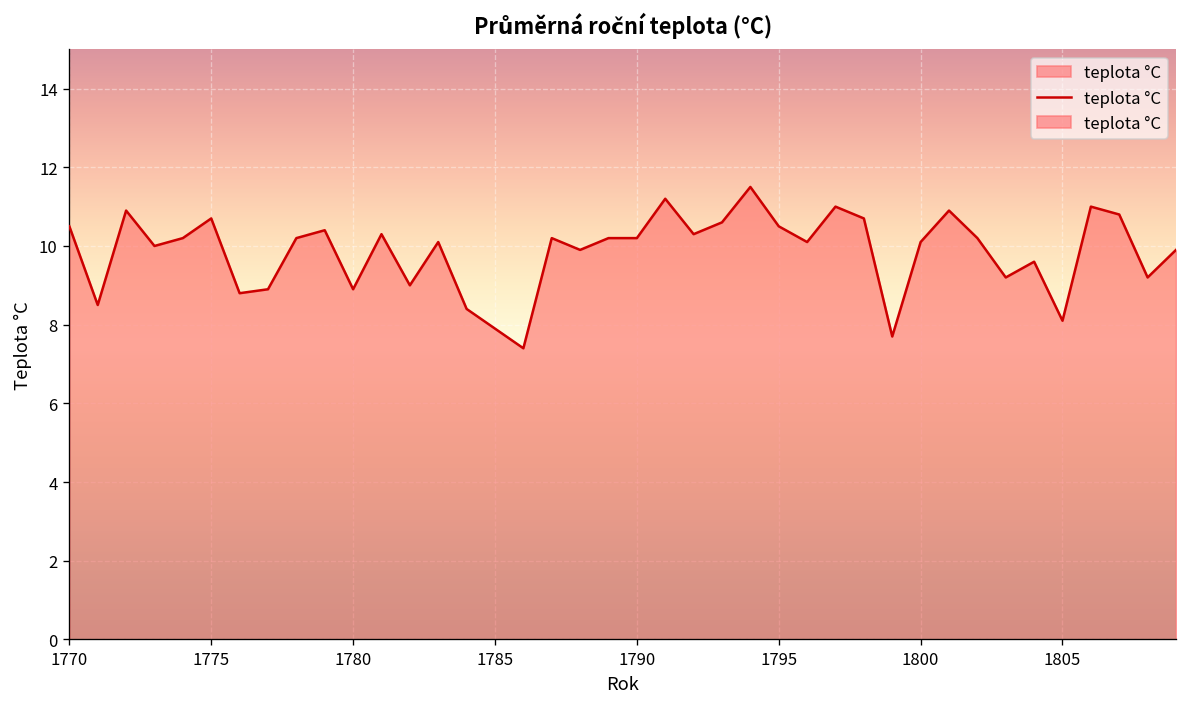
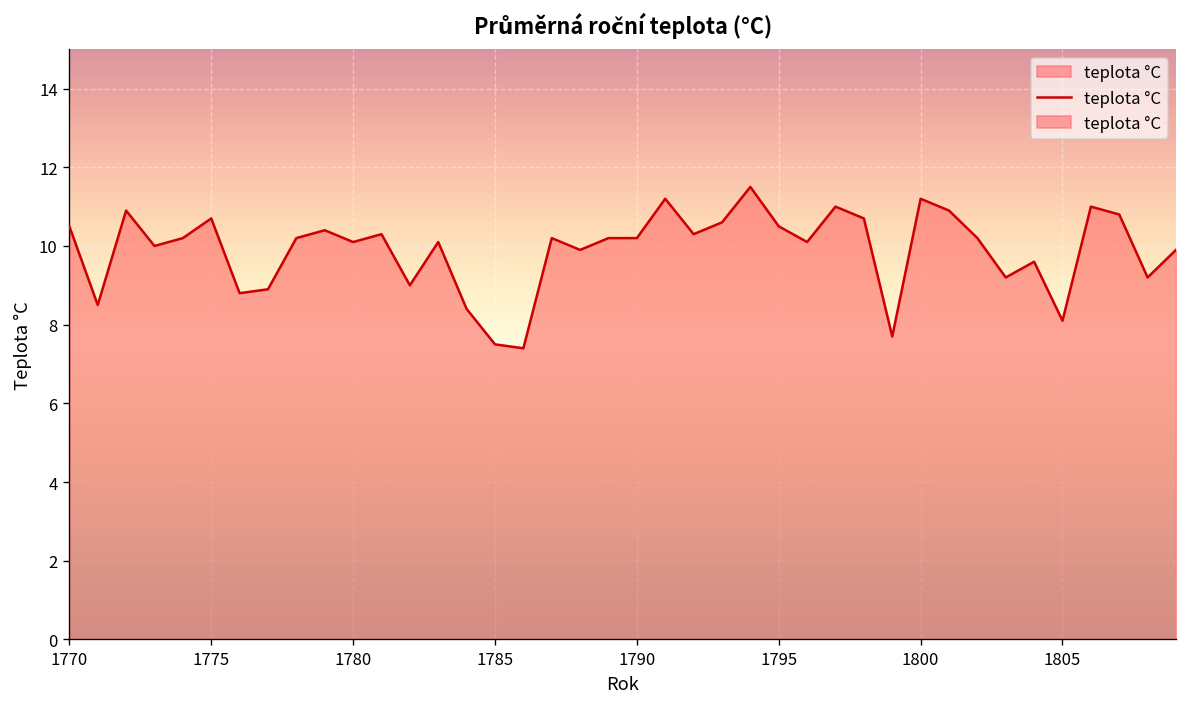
1780: 8.9 -> 10.1
1785: 7.9 -> 7.5
1800: 10.1 -> 11.2
